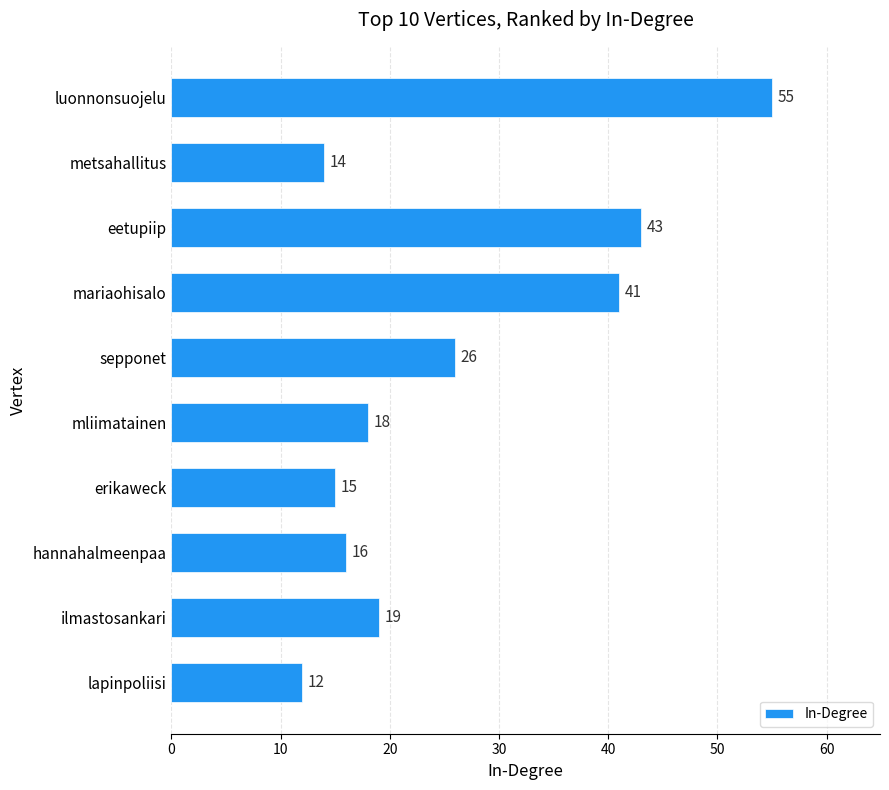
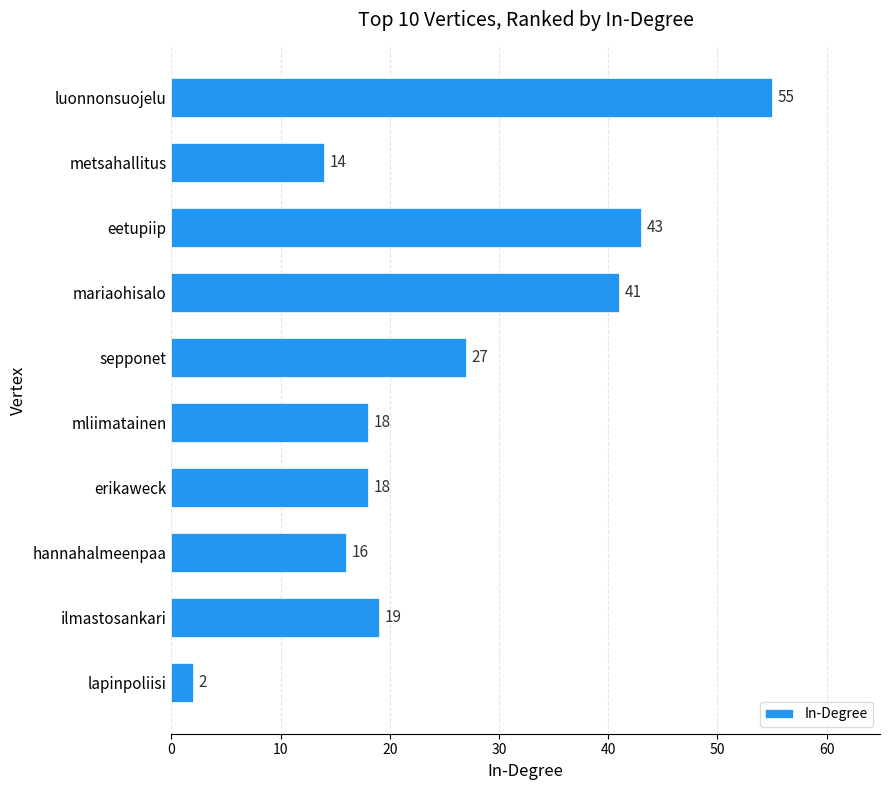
sepponet: 26 -> 27
erikaweck: 15 -> 18
lapinpoliisi: 12 -> 2
